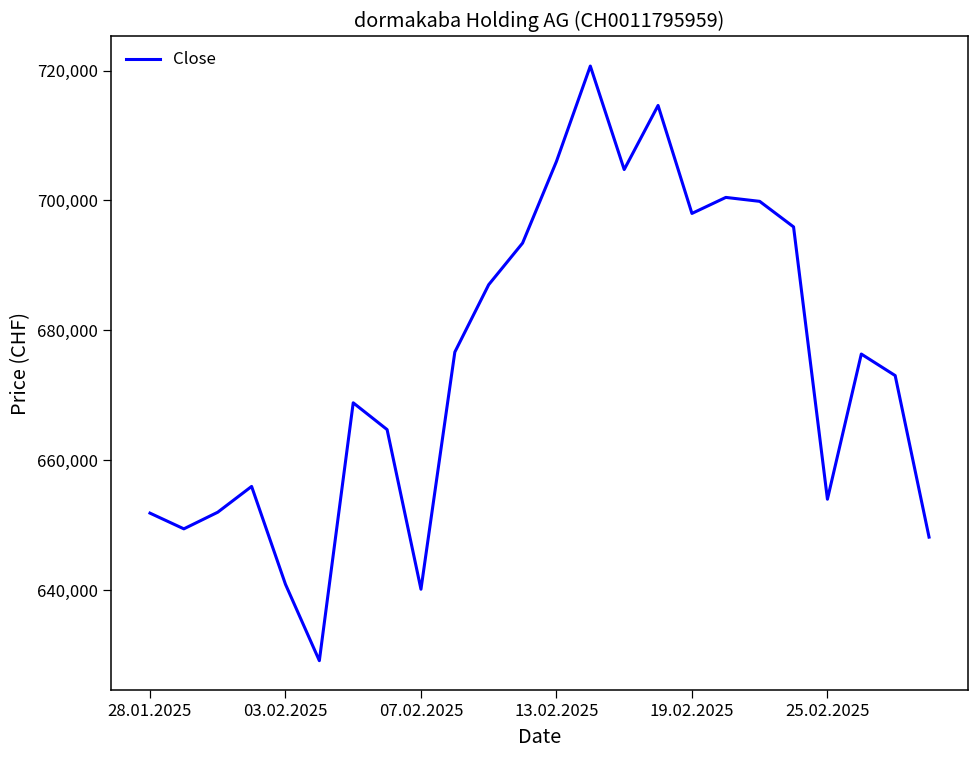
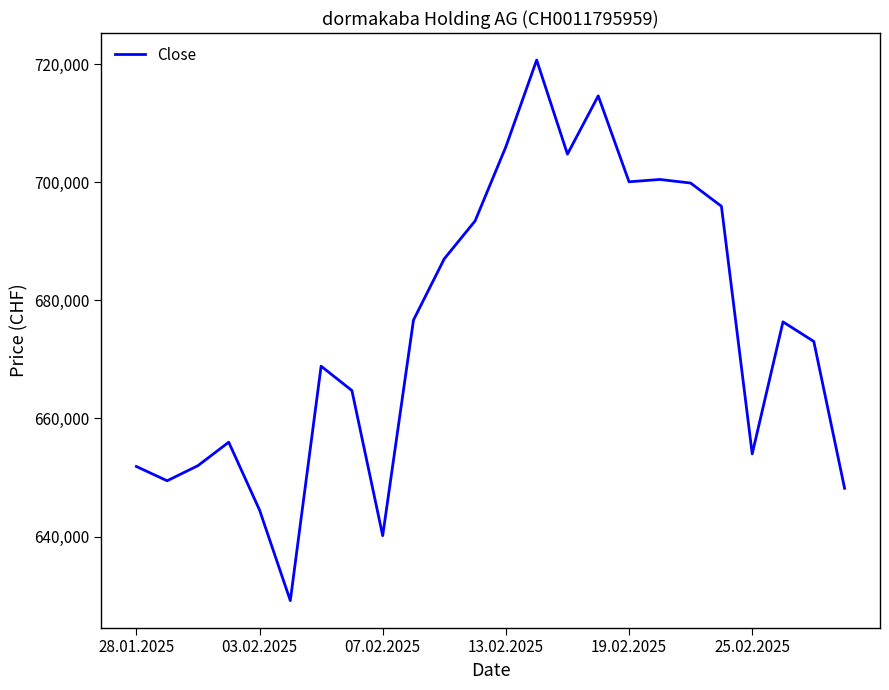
03.02.2025: 641,000 -> 644,000
19.02.2025: 698,000 -> 700,000
